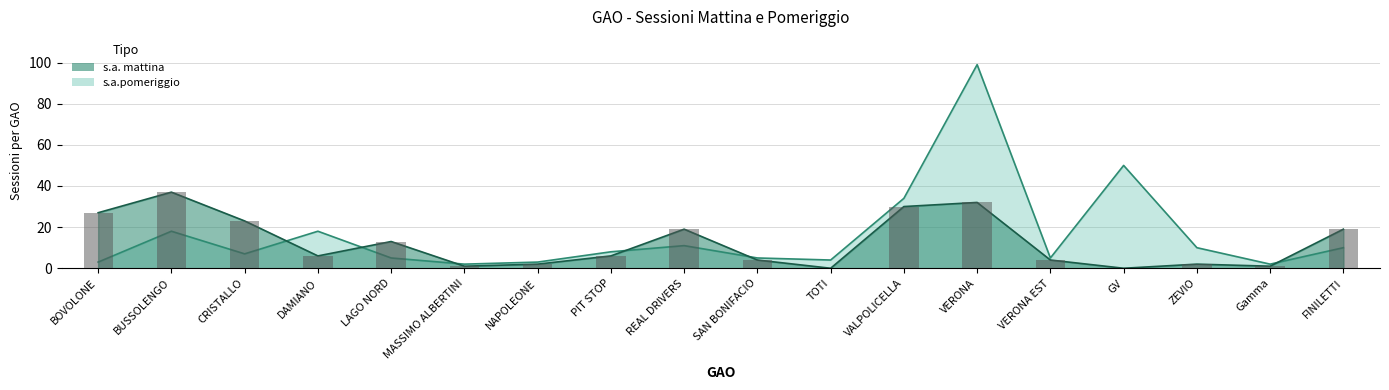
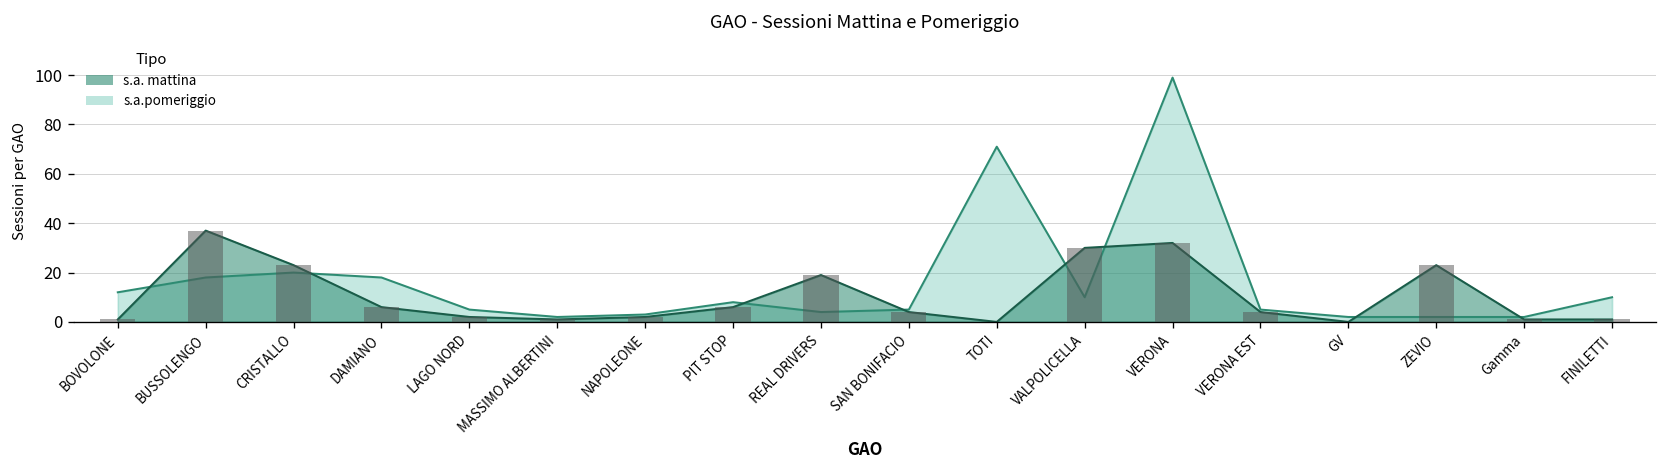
s.a.pomeriggio, BOVOLONE: 3 -> 12
s.a. mattina, BOVOLONE: 27 -> 1
s.a.pomeriggio, CRISTALLO: 7 -> 20
s.a. mattina, LAGO NORD: 13 -> 2
s.a.pomeriggio, REAL DRIVERS: 11 -> 4
s.a.pomeriggio, TOTI: 4 -> 71
s.a.pomeriggio, VALPOLICELLA: 34 -> 10
s.a.pomeriggio, GV: 50 -> 2
s.a.pomeriggio, ZEVIO: 10 -> 2
s.a. mattina, ZEVIO: 2 -> 23
s.a. mattina, FINILETTI: 19 -> 1
